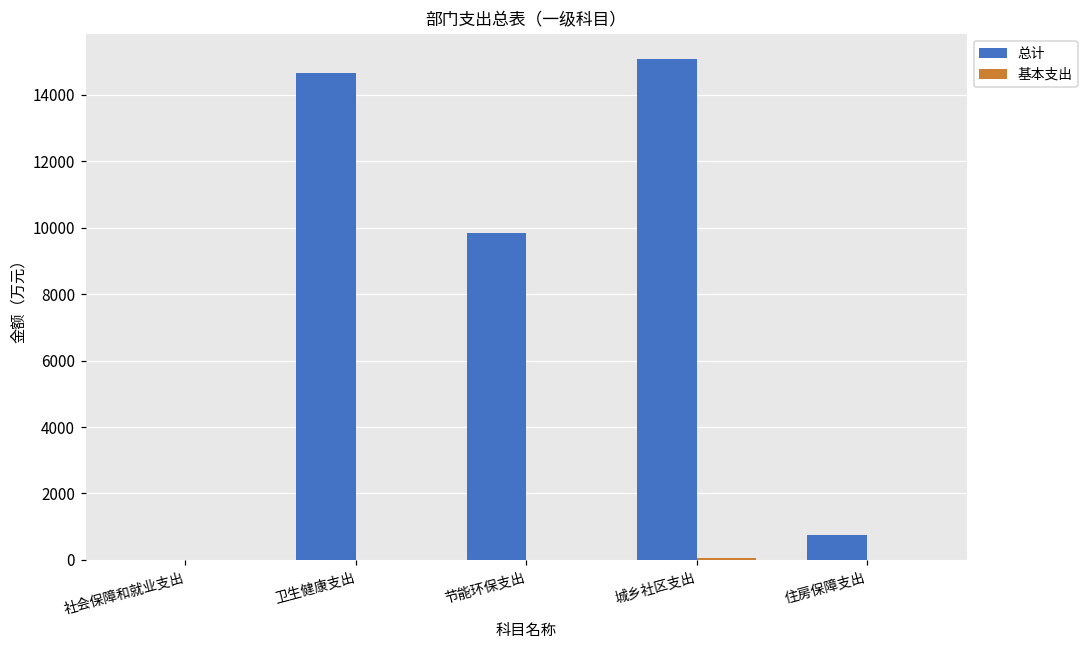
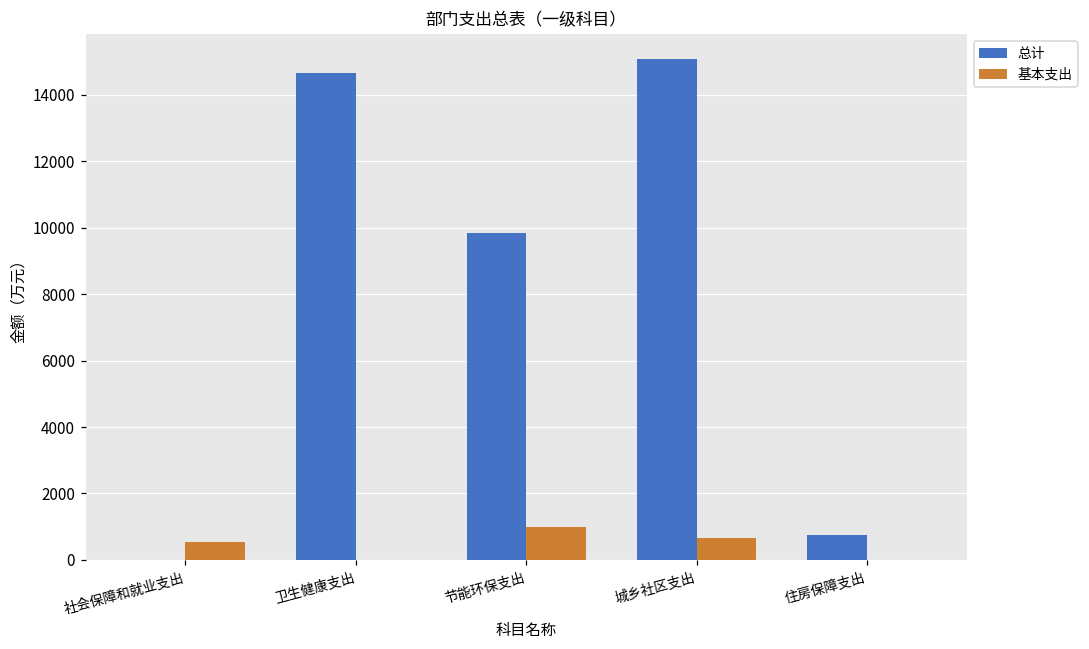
基本支出, 社会保障和就业支出: 0 -> 600
基本支出, 节能环保支出: 0 -> 1000
基本支出, 城乡社区支出: 100 -> 700
